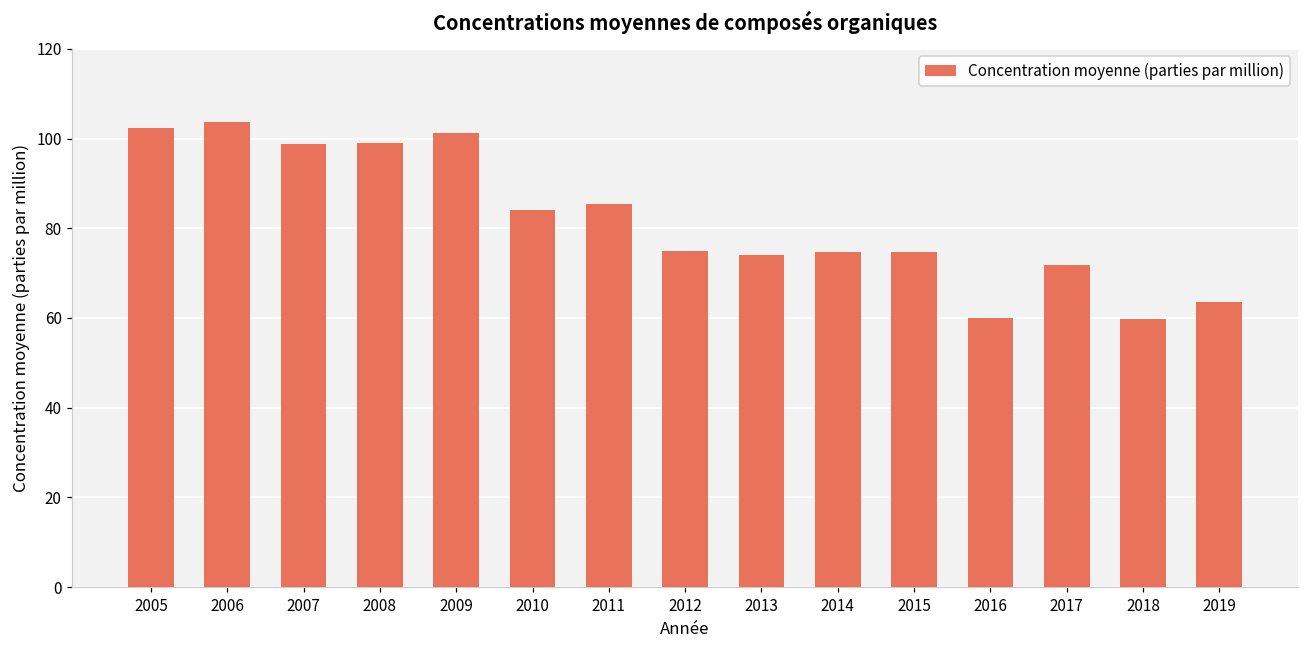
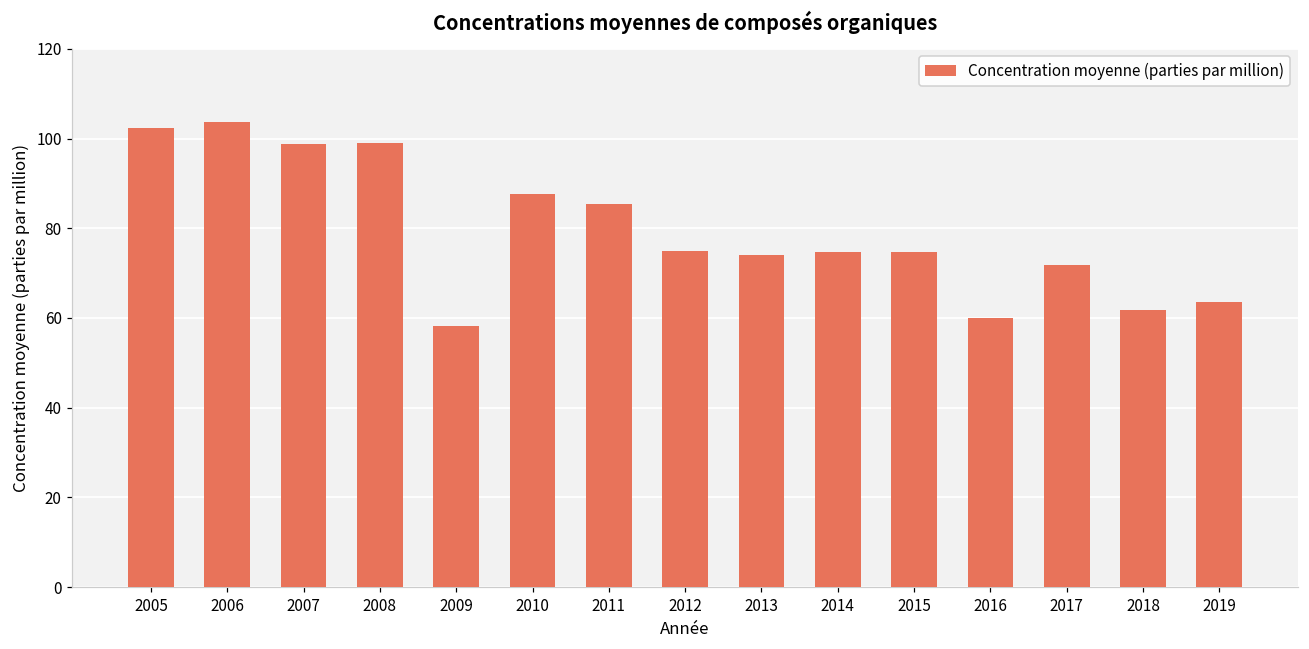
2009: 101 -> 58
2010: 84 -> 88
2018: 60 -> 62
